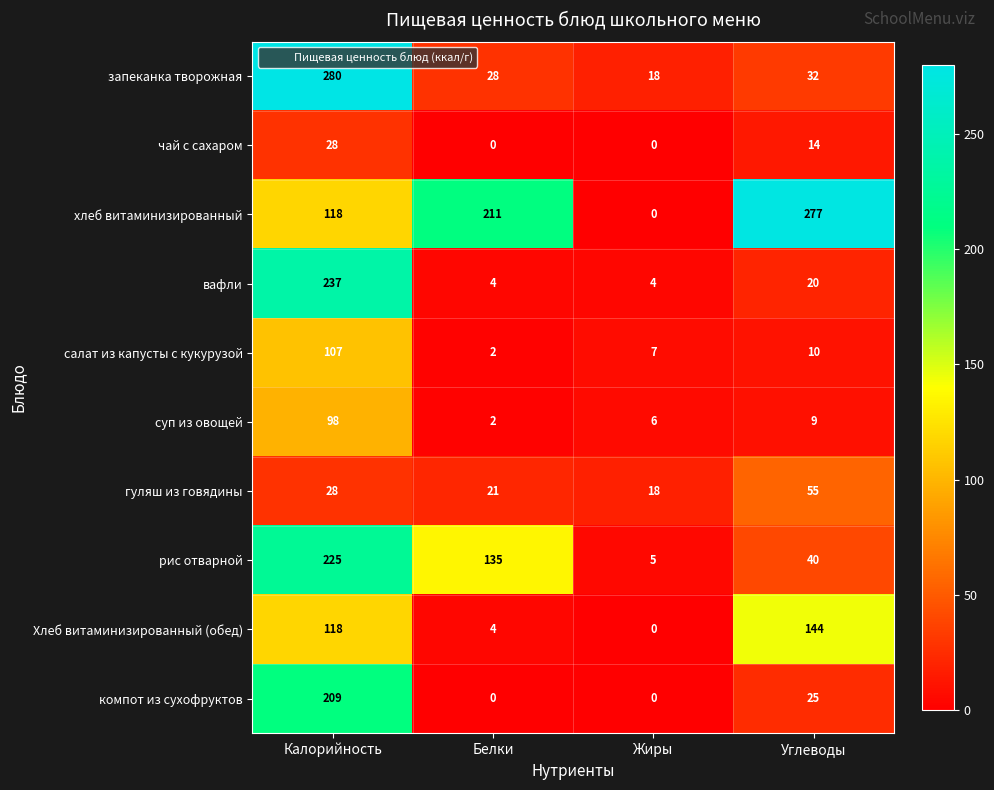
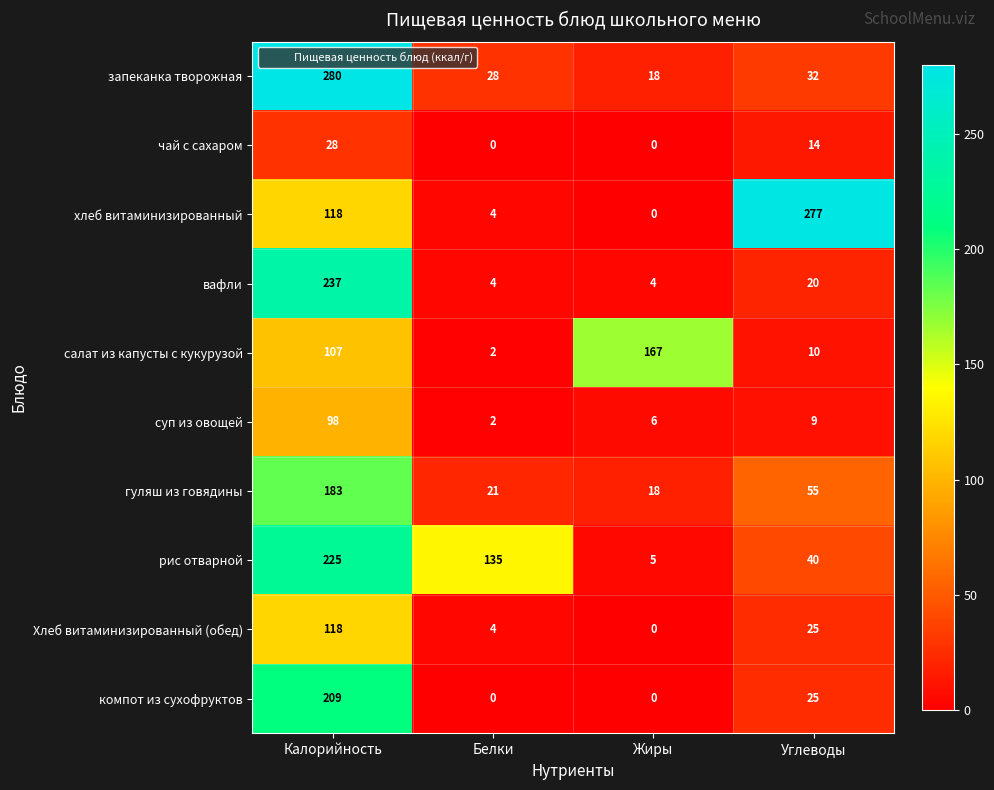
хлеб витаминизированный, Белки: 211 -> 4
салат из капусты с кукурузой, Жиры: 7 -> 167
гуляш из говядины, Калорийность: 28 -> 183
Хлеб витаминизированный (обед), Углеводы: 144 -> 25
